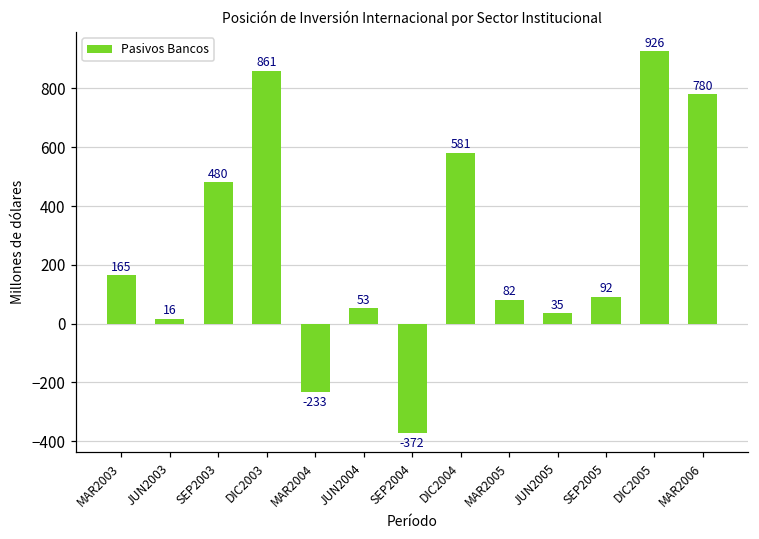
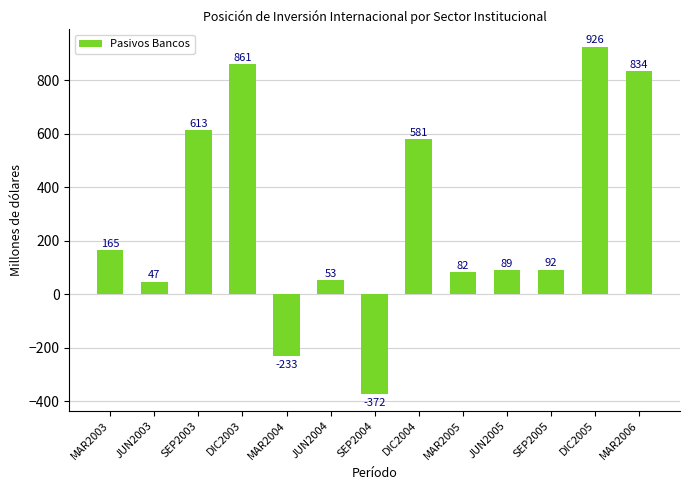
JUN2003: 16 -> 47
SEP2003: 480 -> 613
JUN2005: 35 -> 89
MAR2006: 780 -> 834
